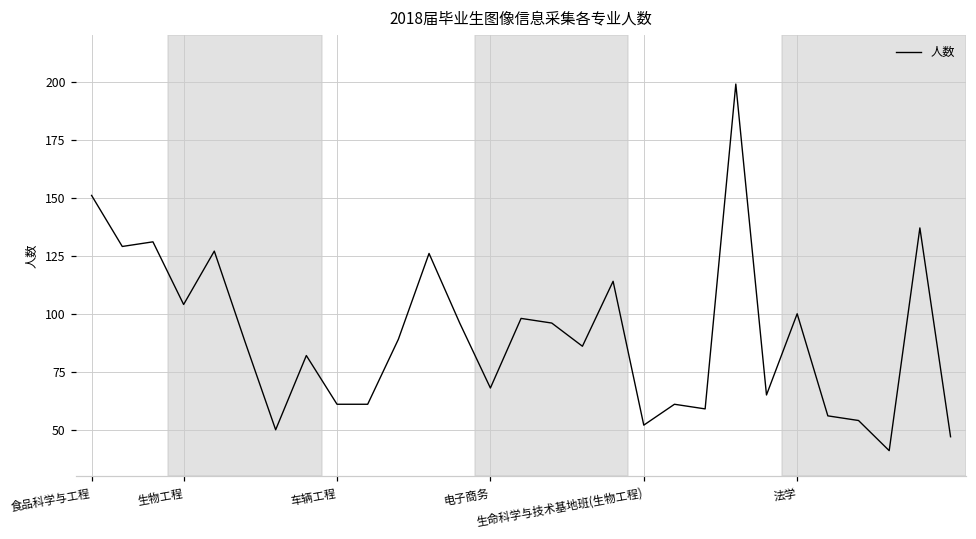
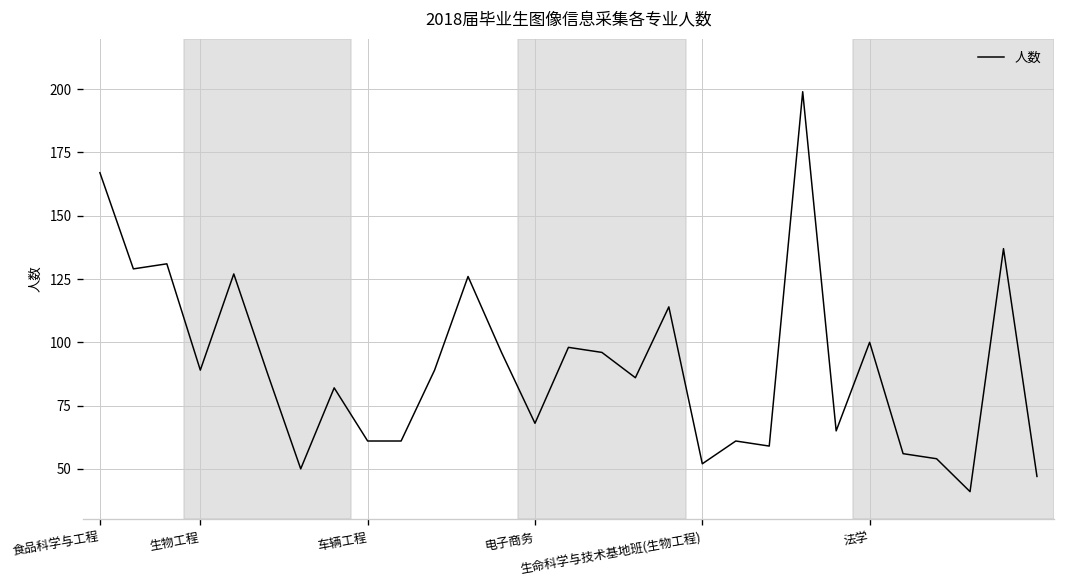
食品科学与工程: 151 -> 167
生物工程: 104 -> 89
